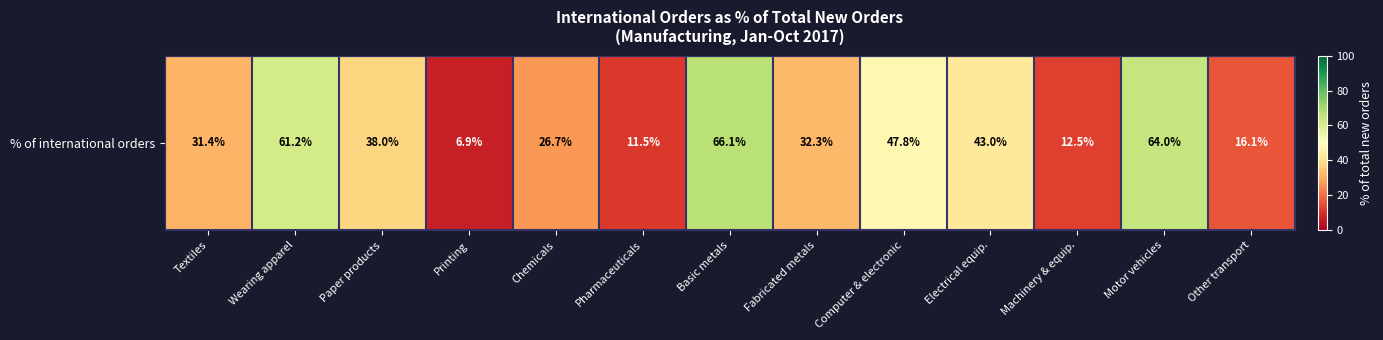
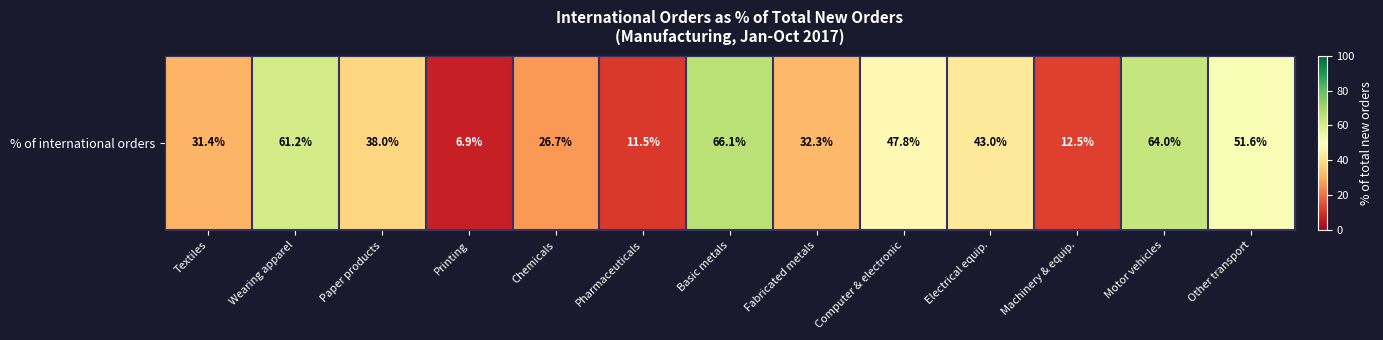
% of international orders, Other transport: 16.1% -> 51.6%
